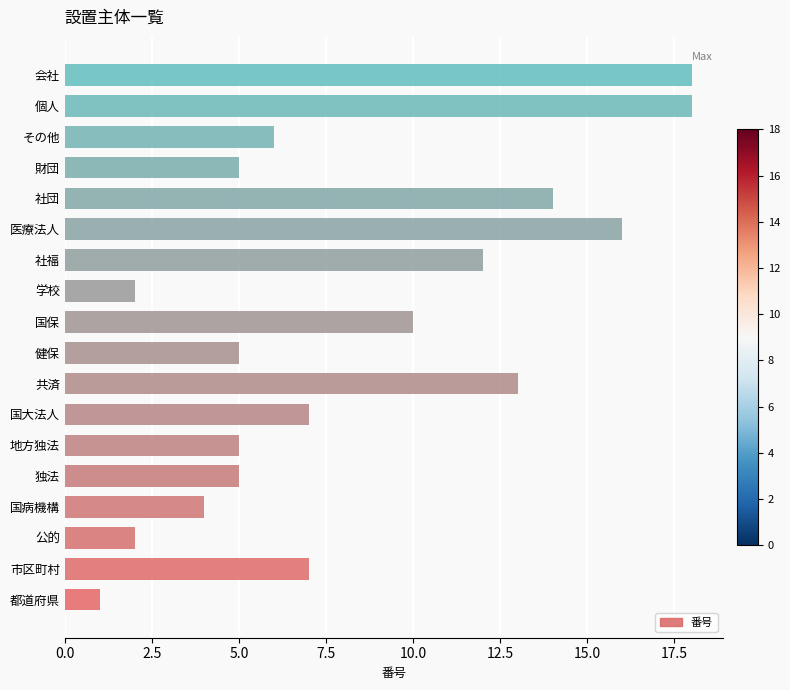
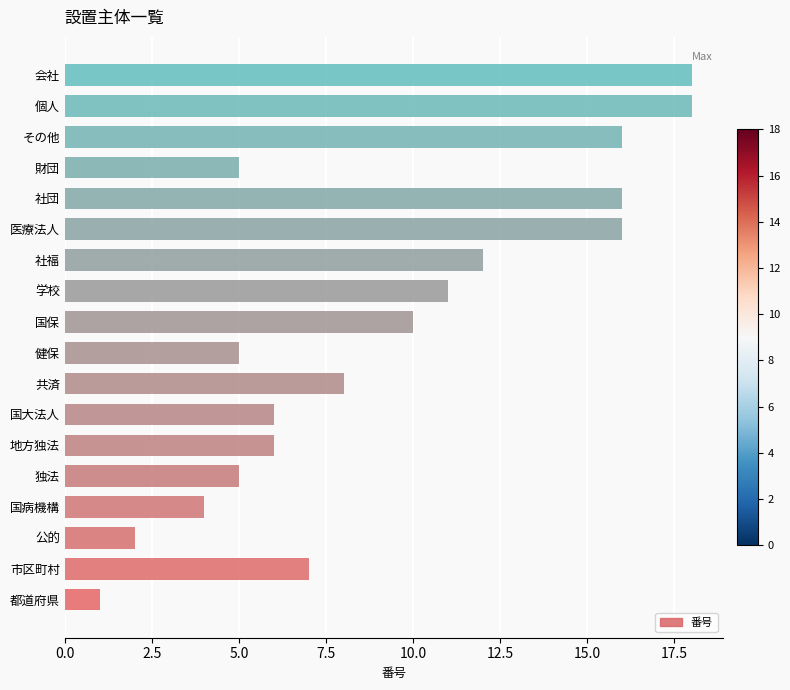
その他: 6 -> 16
社団: 14 -> 16
学校: 2 -> 11
共済: 13 -> 8
国大法人: 7 -> 6
地方独法: 5 -> 6
